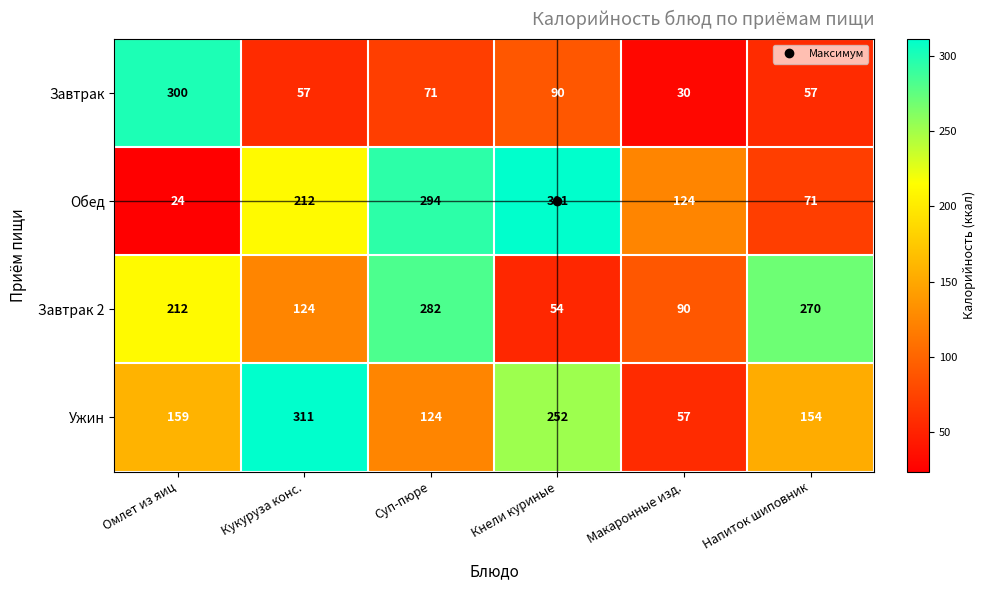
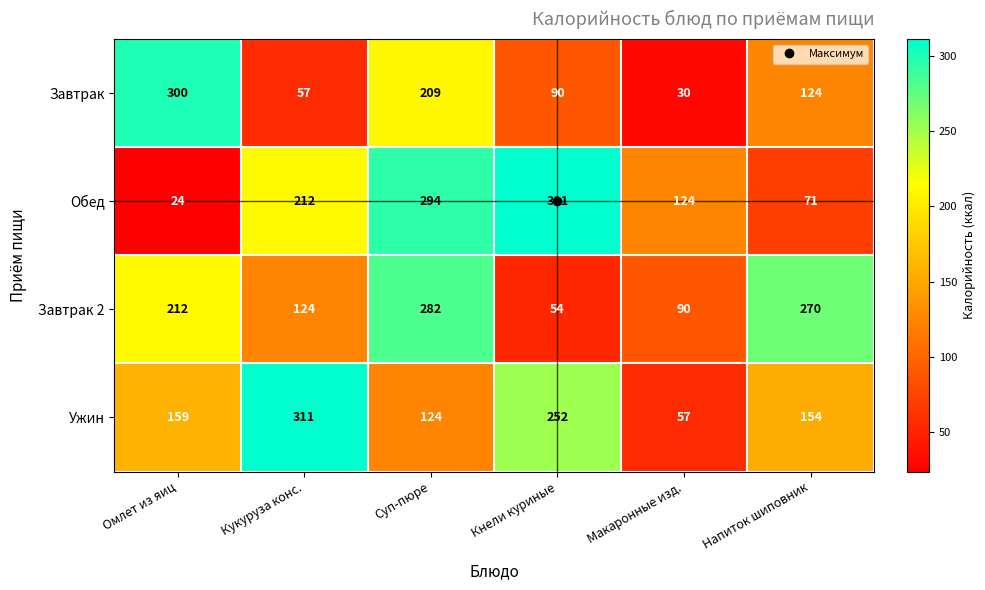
Завтрак, Суп-пюре: 71 -> 209
Завтрак, Напиток шиповник: 57 -> 124
